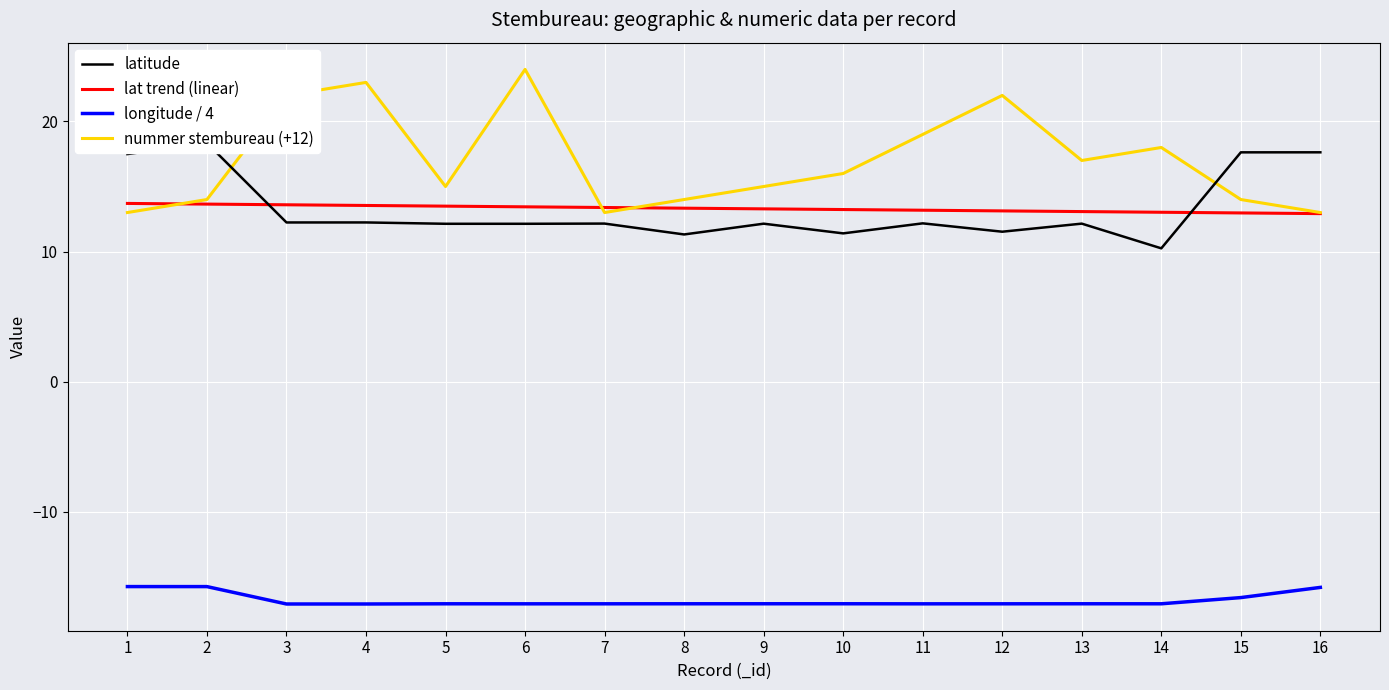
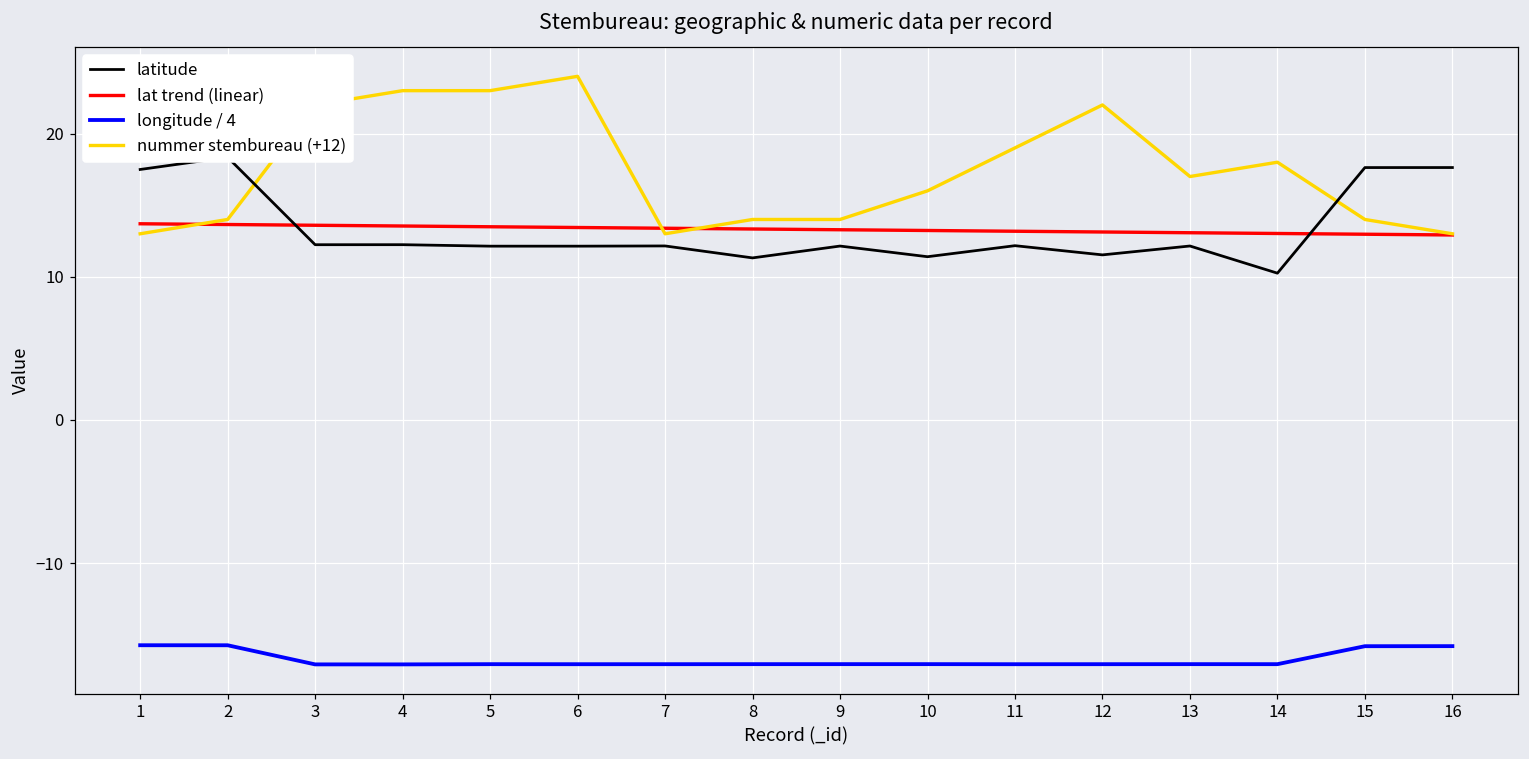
nummer stembureau (+12), 5: 15.0 -> 23.0
nummer stembureau (+12), 9: 15.0 -> 14.0
longitude / 4, 15: -16.6 -> -15.8
